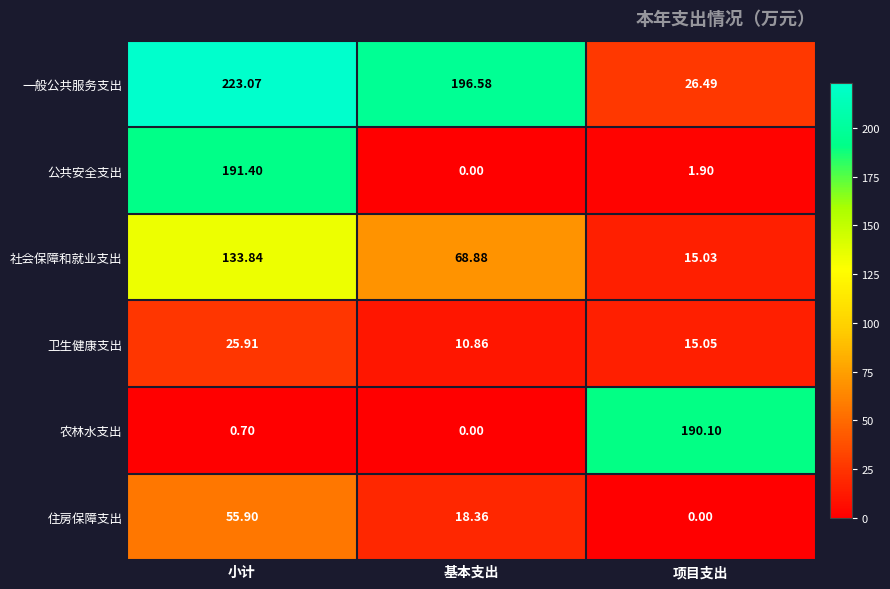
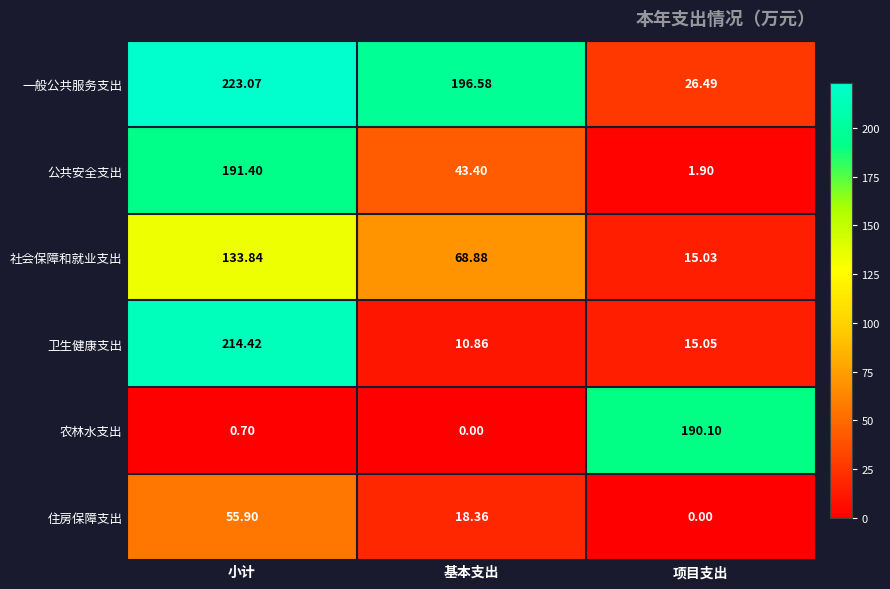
公共安全支出, 基本支出: 0.00 -> 43.40
卫生健康支出, 小计: 25.91 -> 214.42
